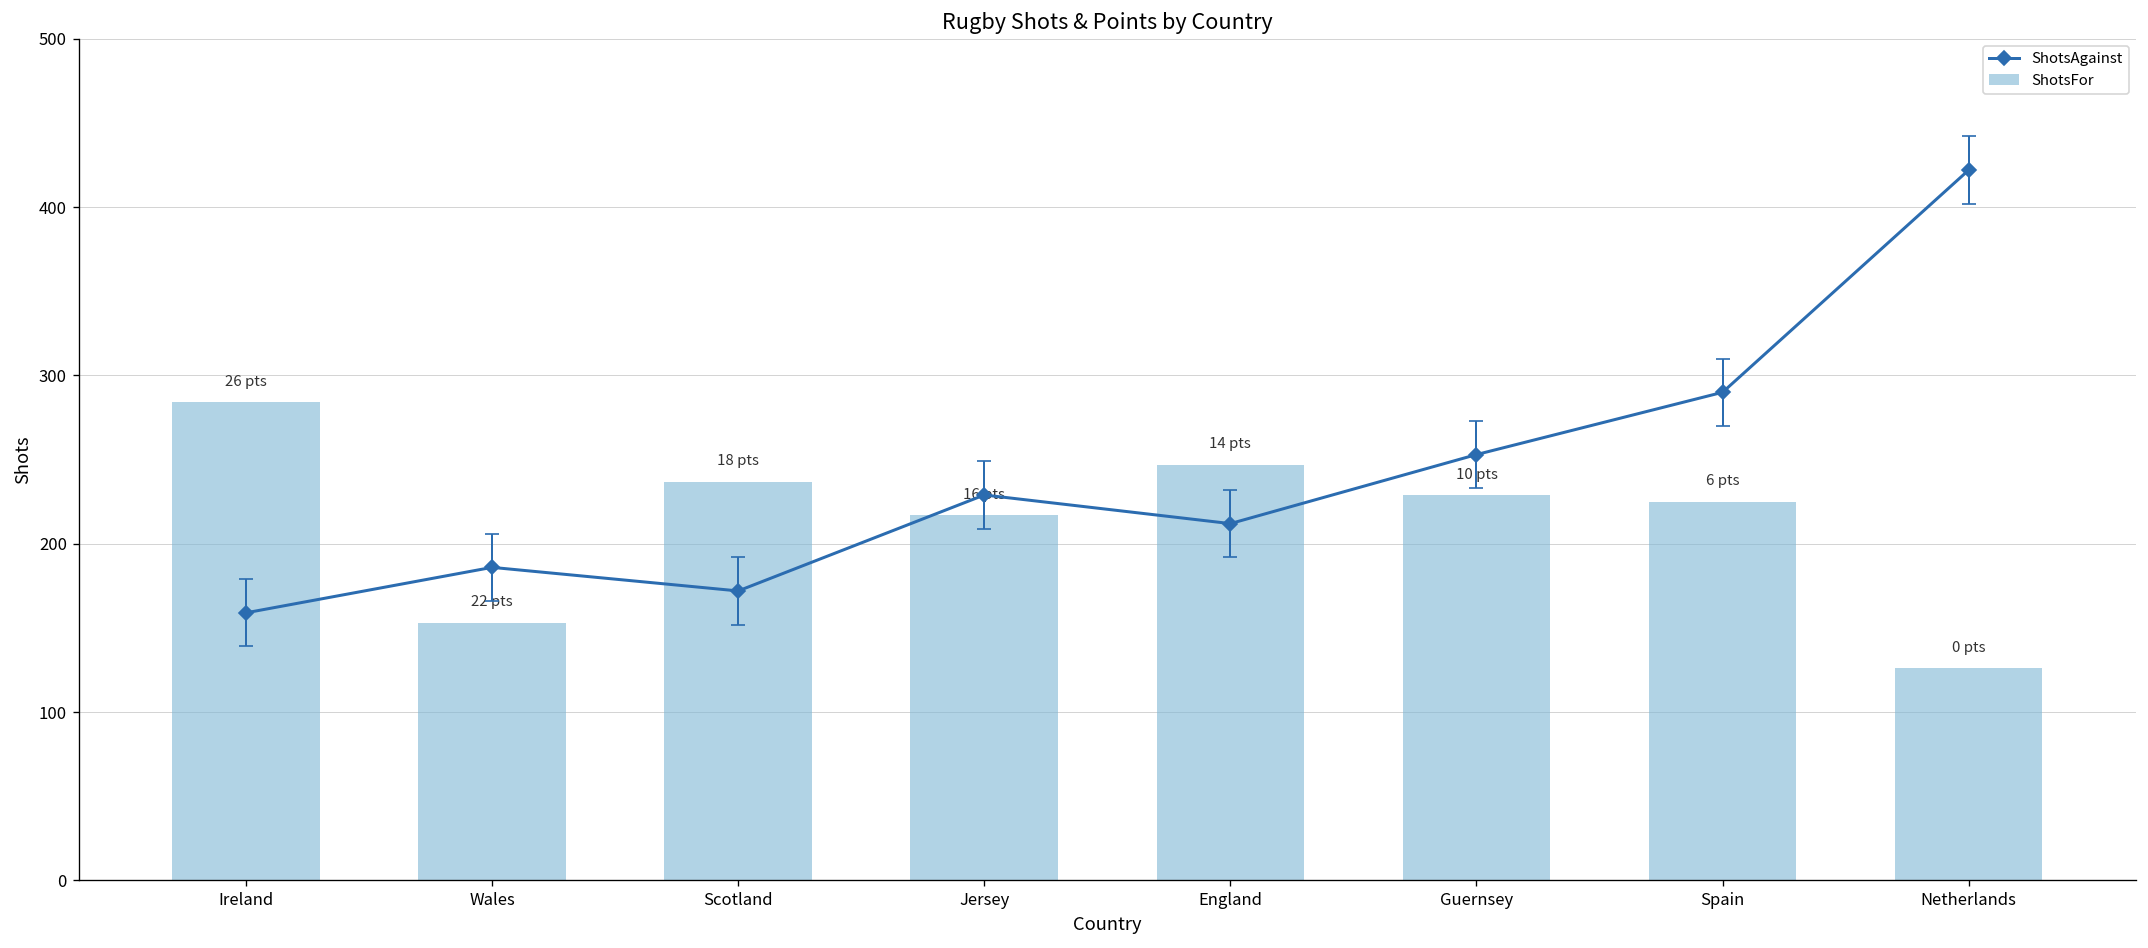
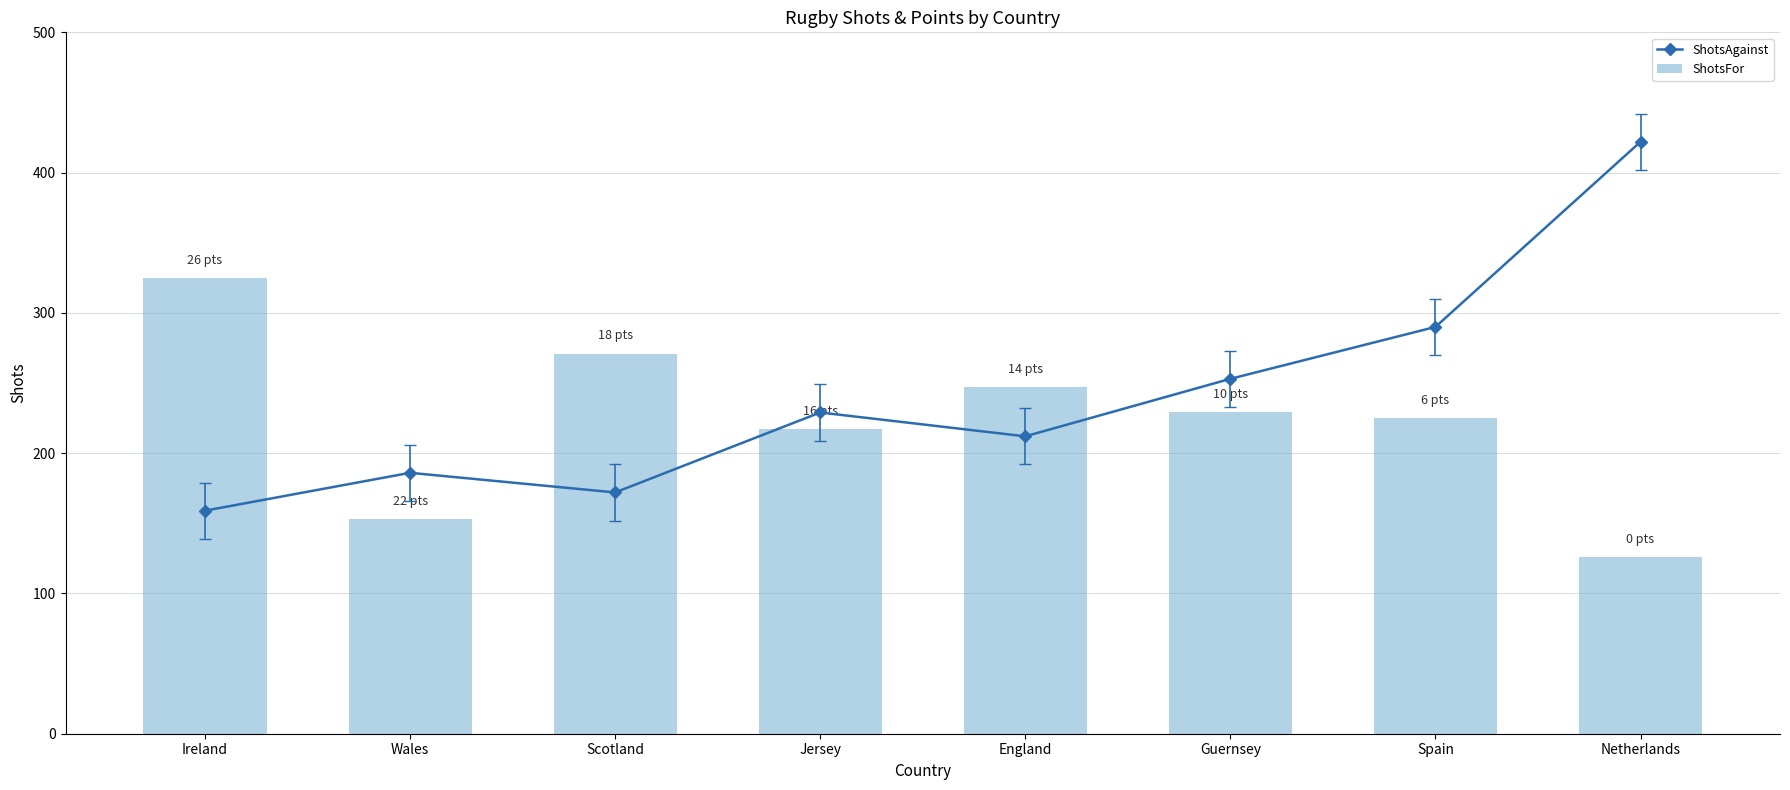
ShotsFor, Ireland: 284 -> 325
ShotsFor, Scotland: 237 -> 271
